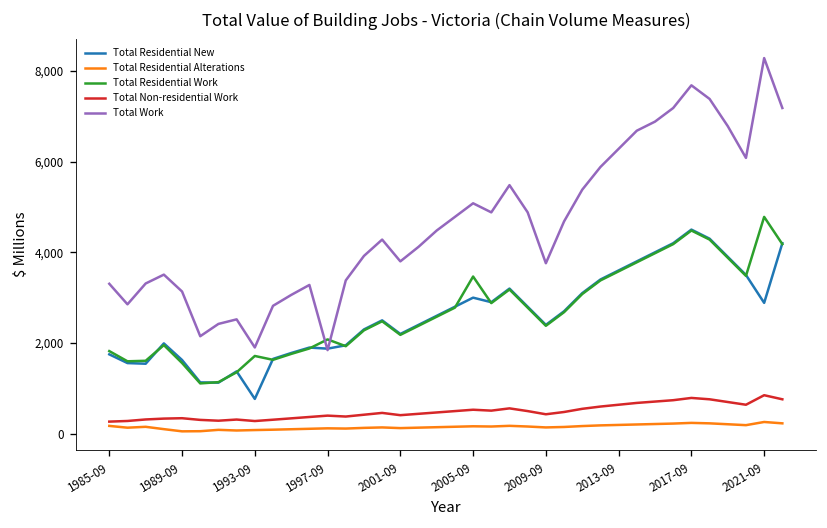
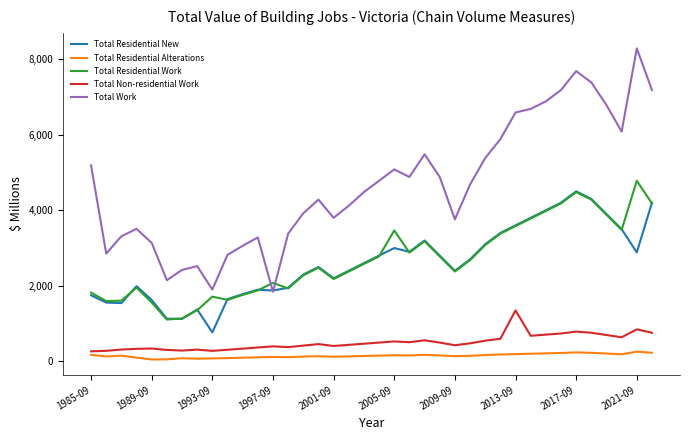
Total Work, 1985-09: 3,300 -> 5,200
Total Non-residential Work, 2013-09: 600 -> 1,400
Total Work, 2013-09: 6,300 -> 6,600
